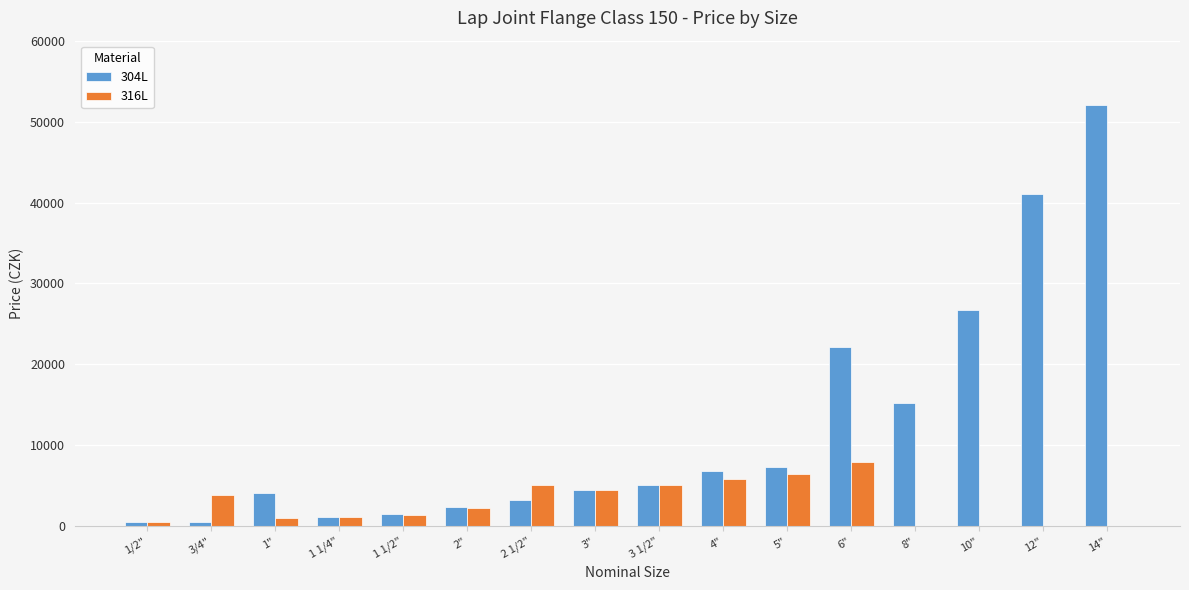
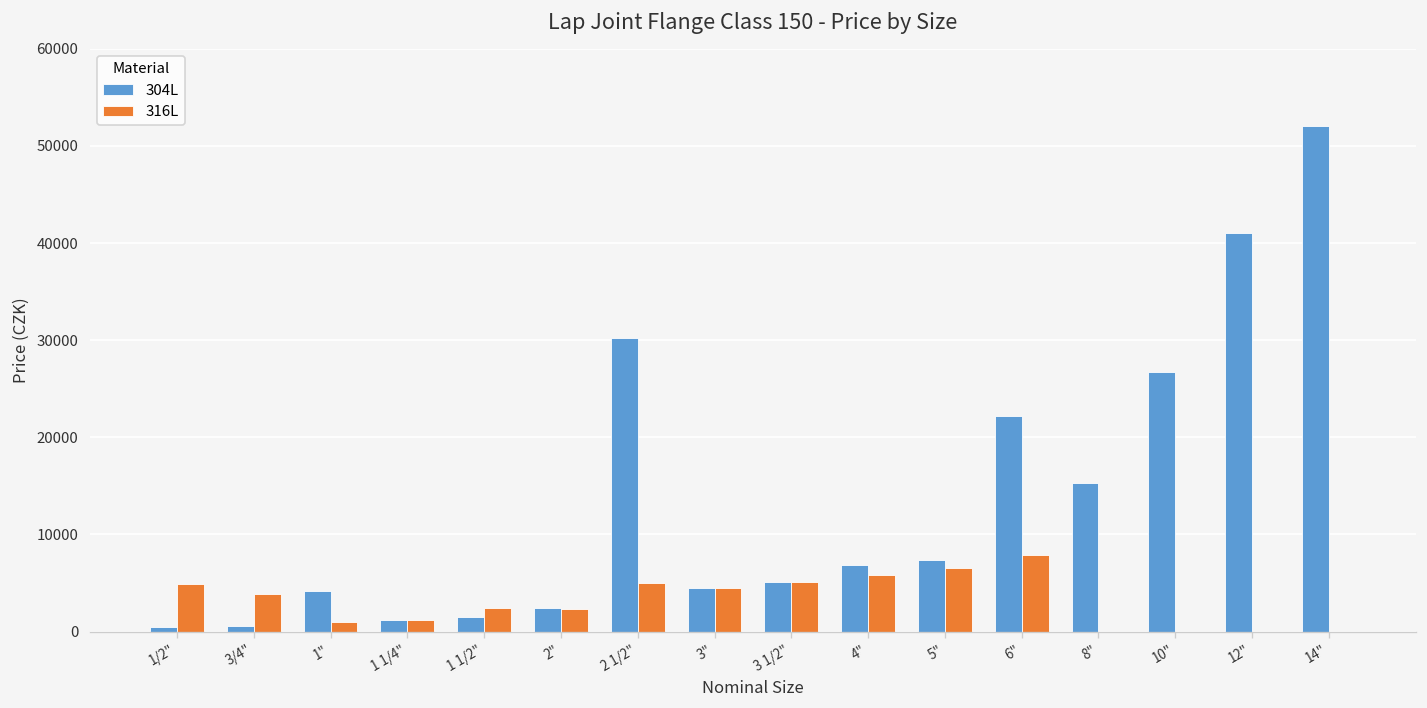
316L, 1/2": 1000 -> 5000
316L, 1 1/2": 1000 -> 2000
304L, 2 1/2": 3000 -> 30000
